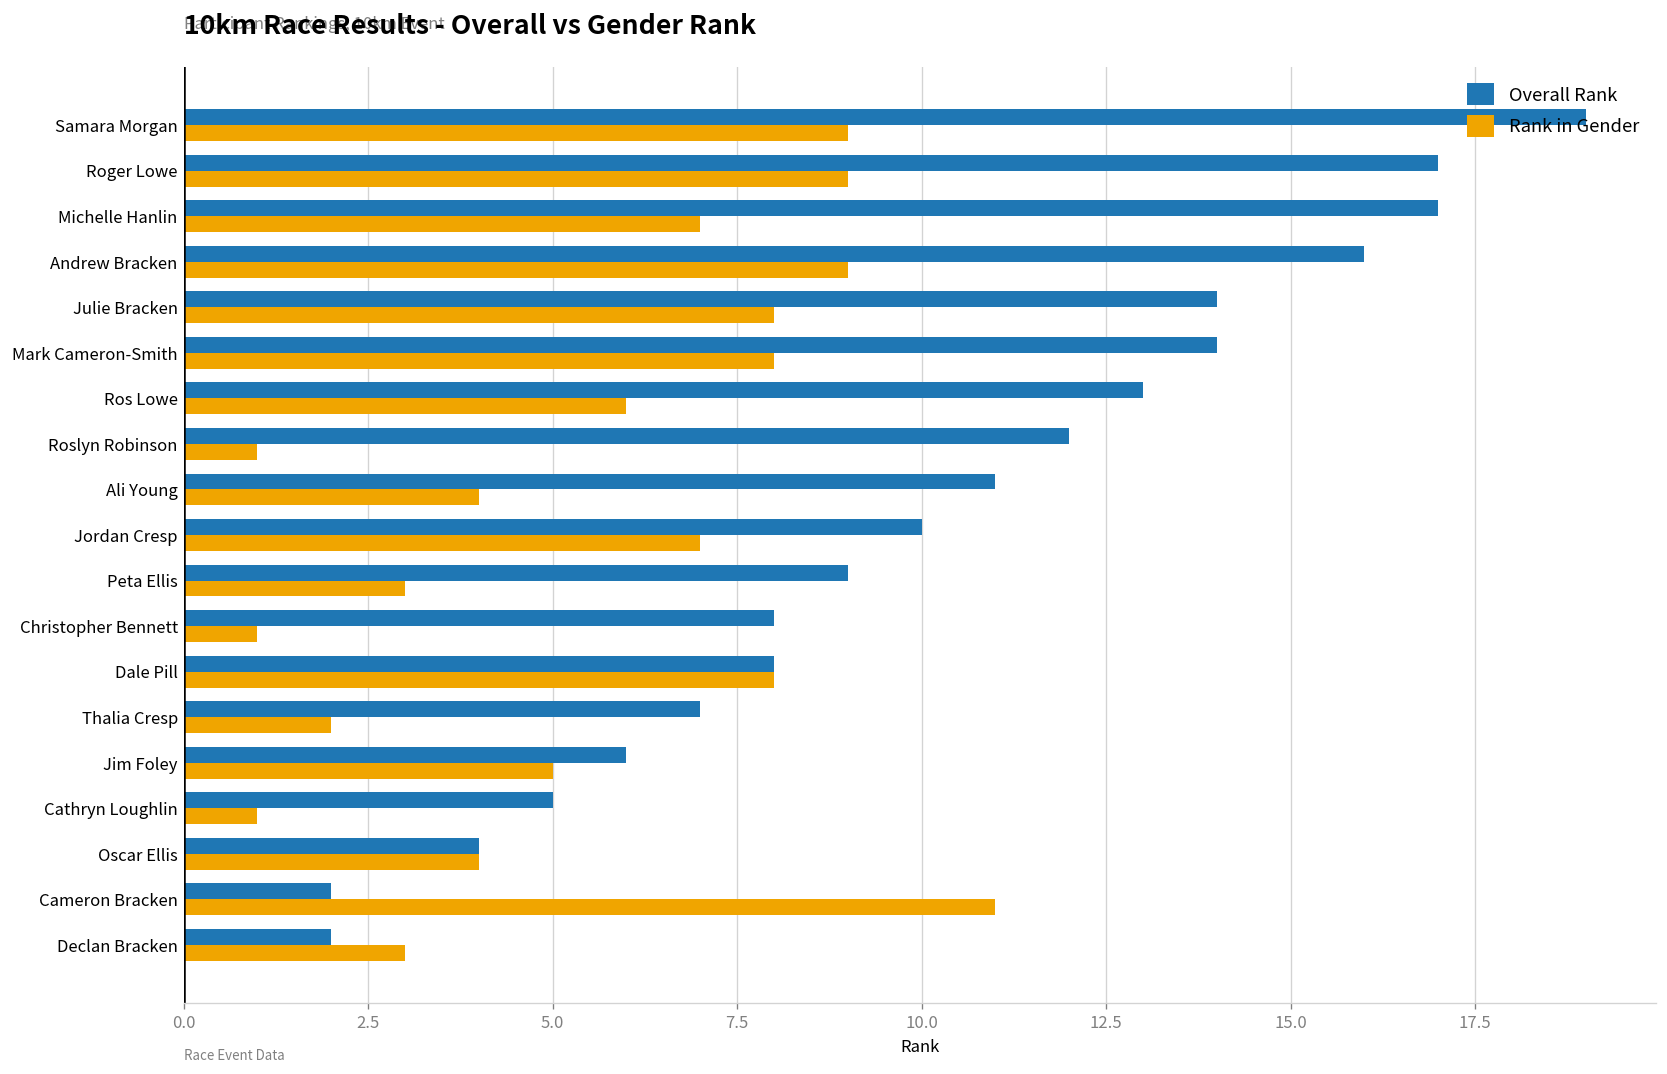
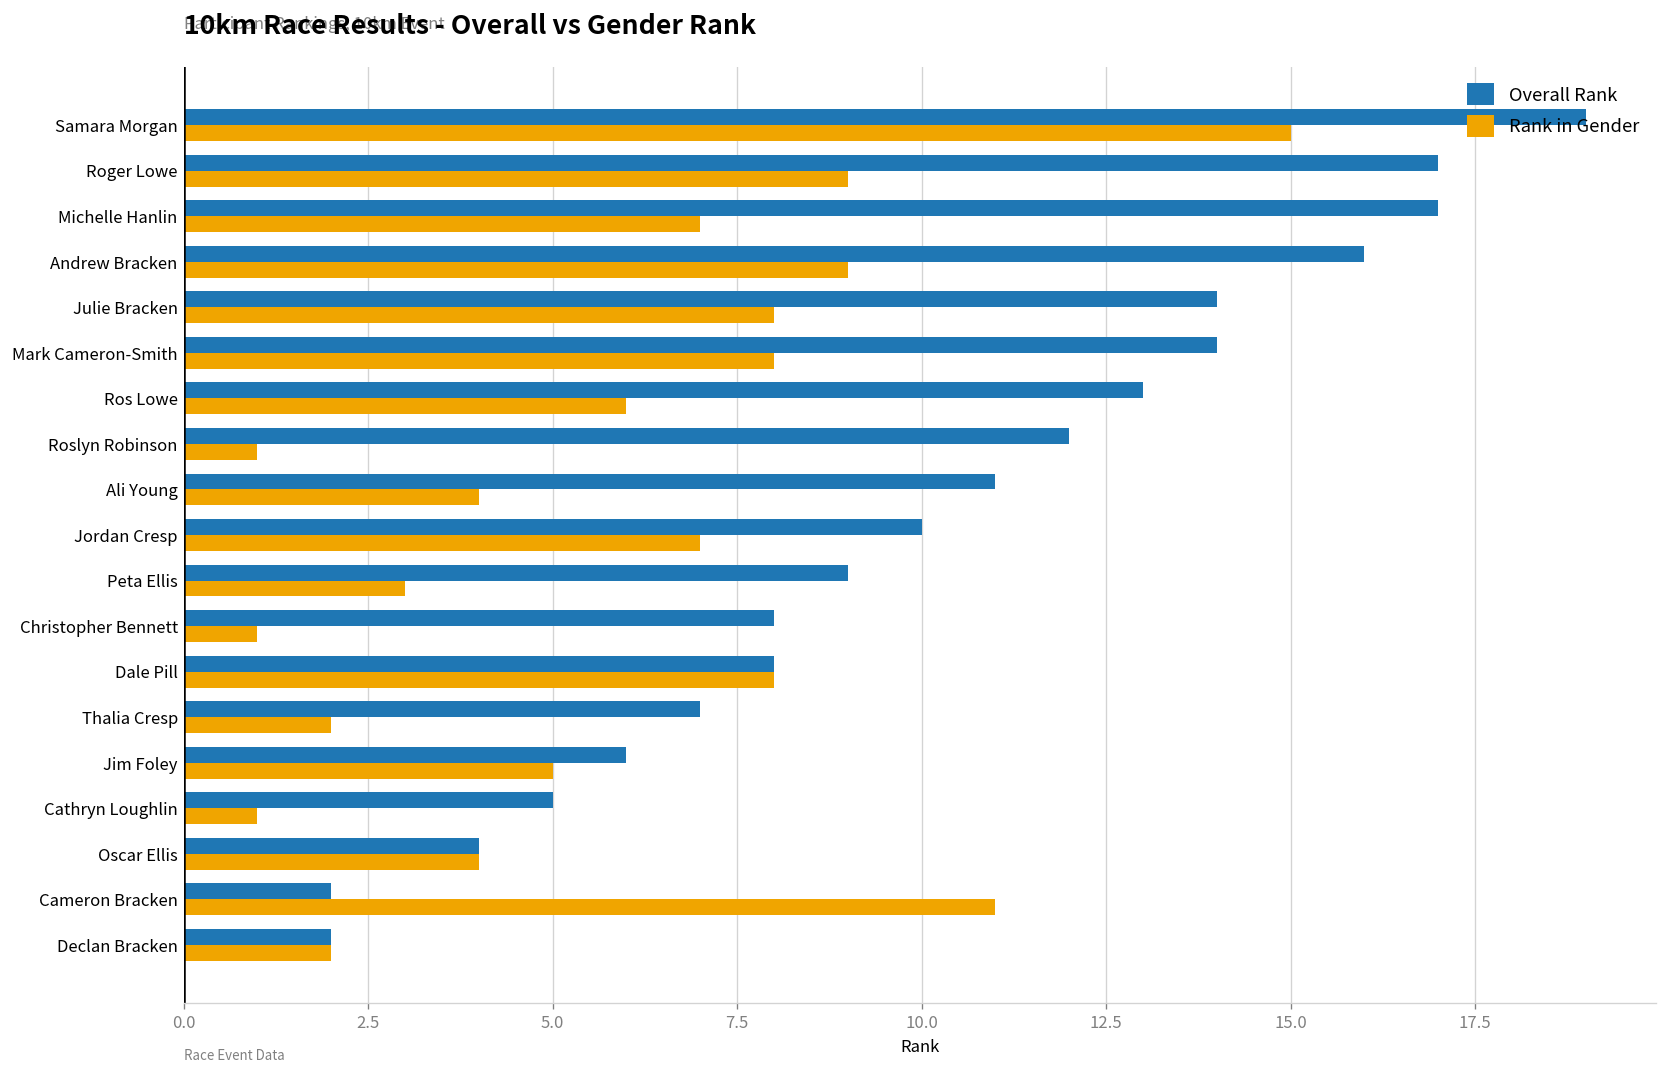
Rank in Gender, Samara Morgan: 9 -> 15
Rank in Gender, Declan Bracken: 3 -> 2
